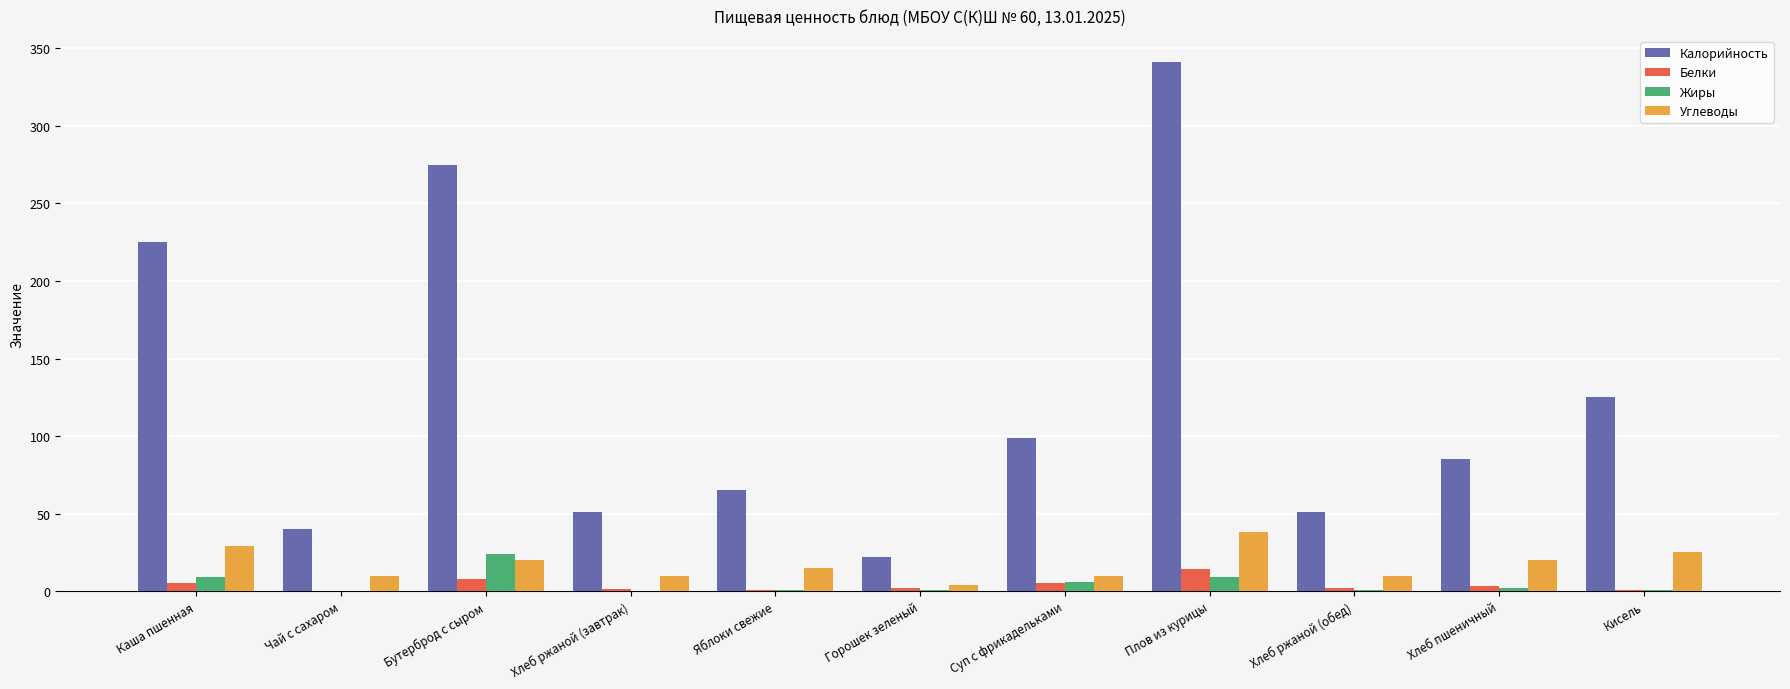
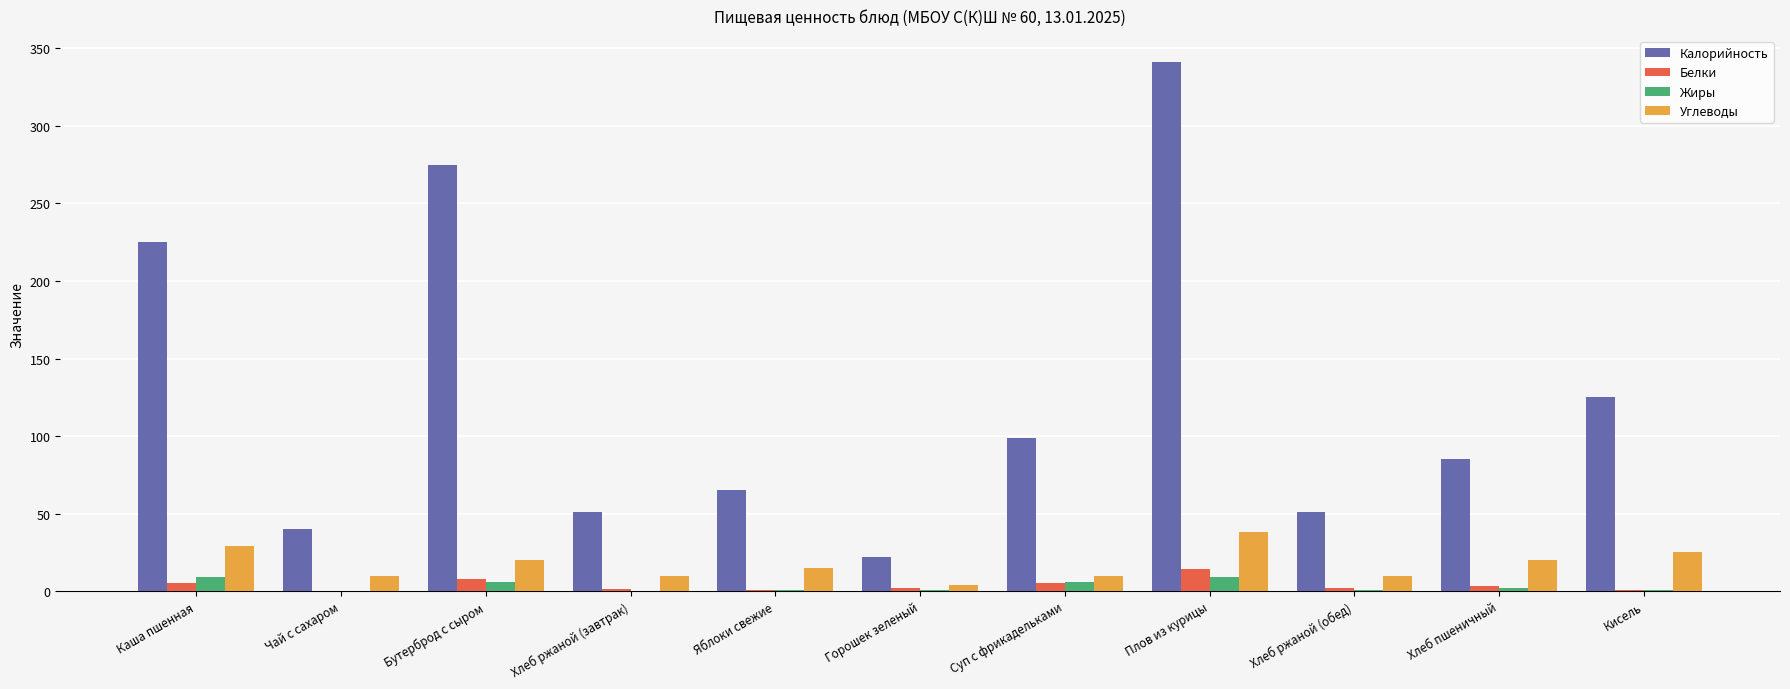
Жиры, Бутерброд с сыром: 24 -> 6
